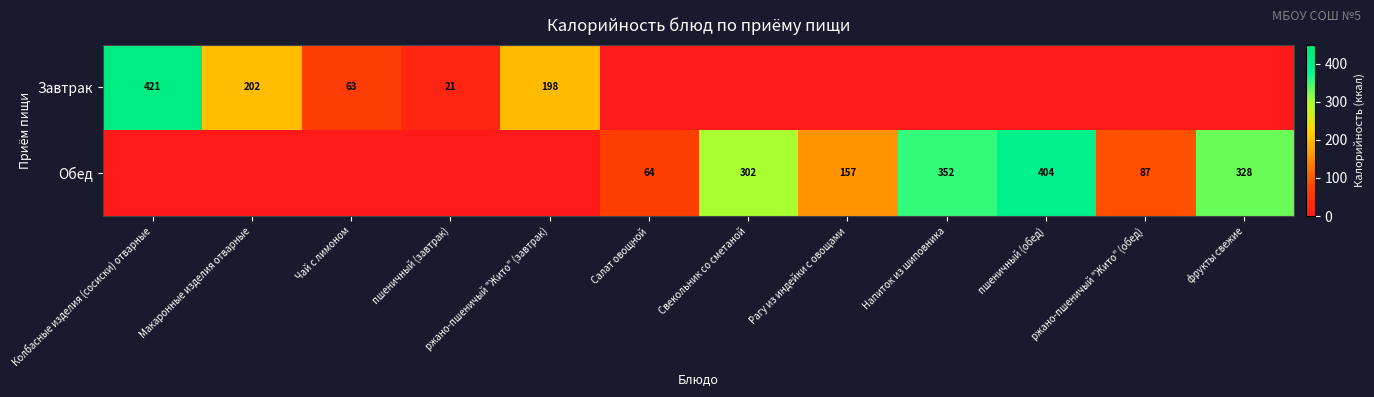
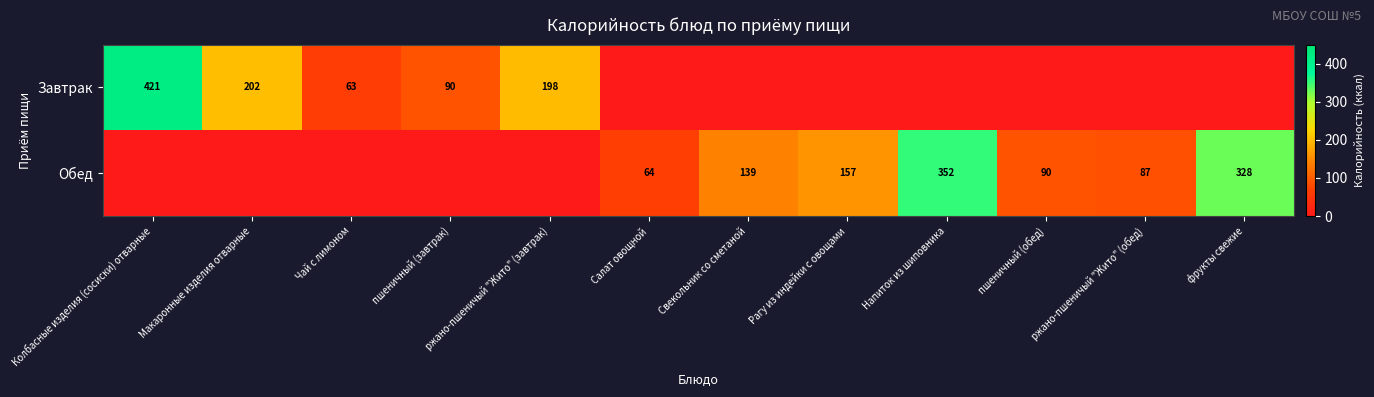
Завтрак, пшеничный (завтрак): 21 -> 90
Обед, Свекольник со сметаной: 302 -> 139
Обед, пшеничный (обед): 404 -> 90
